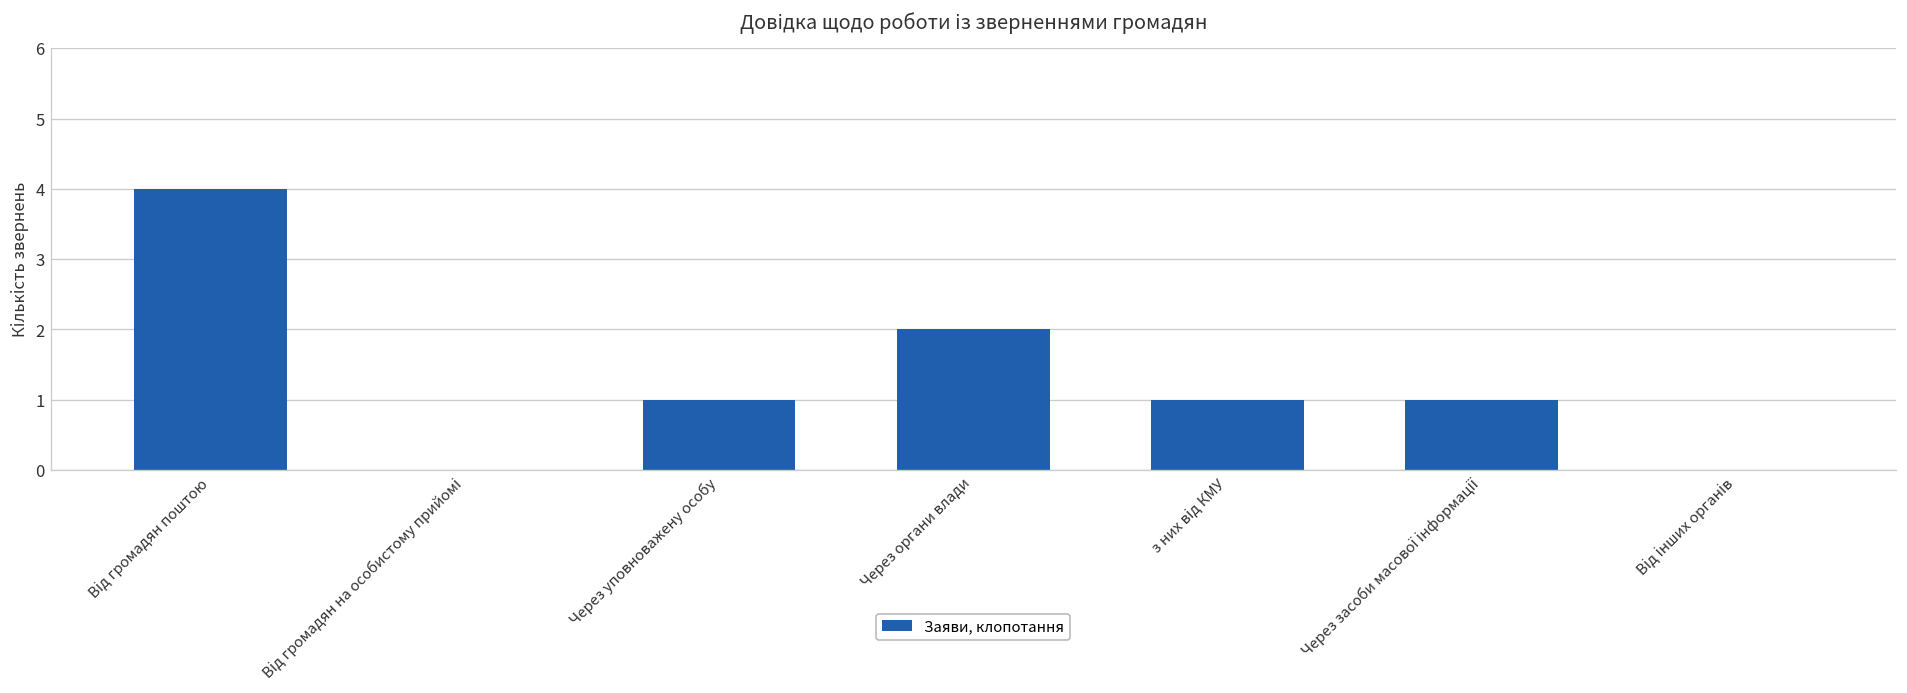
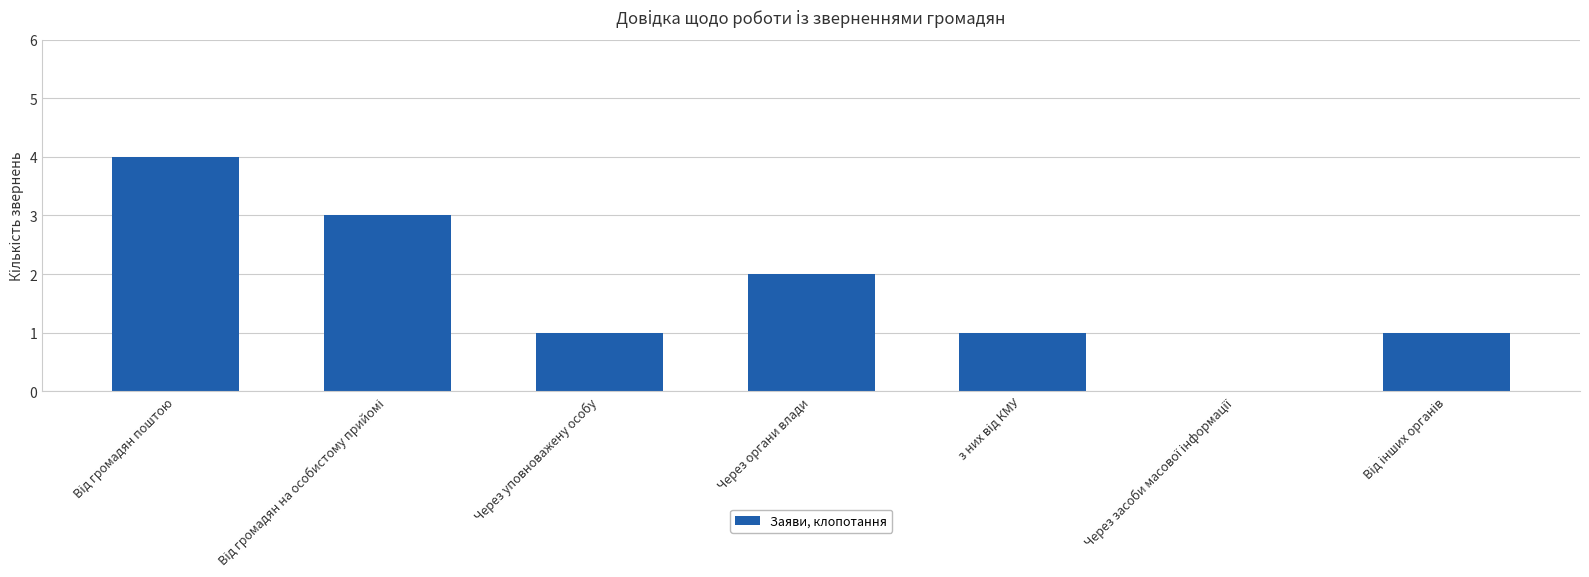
Від громадян на особистому прийомі: 0 -> 3
Через засоби масової інформації: 1 -> 0
Від інших органів: 0 -> 1
